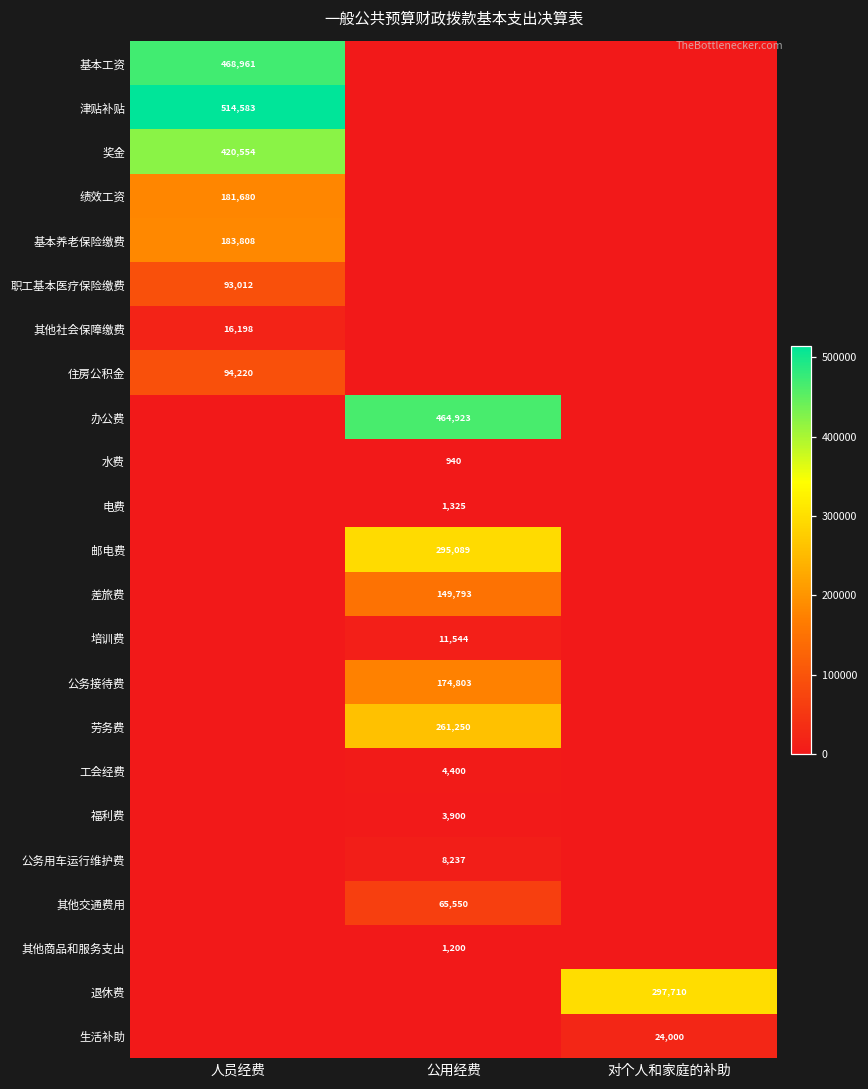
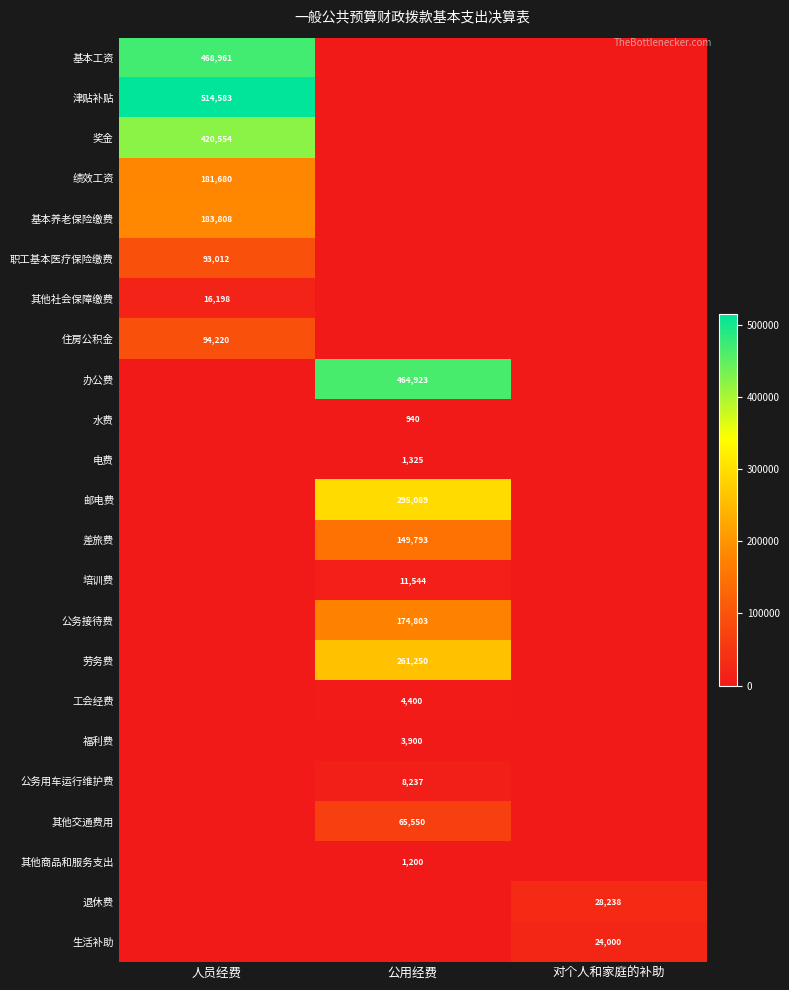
退休费, 对个人和家庭的补助: 297,710 -> 28,238
